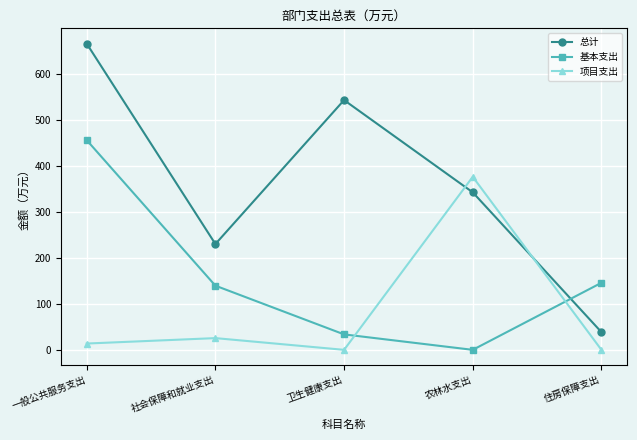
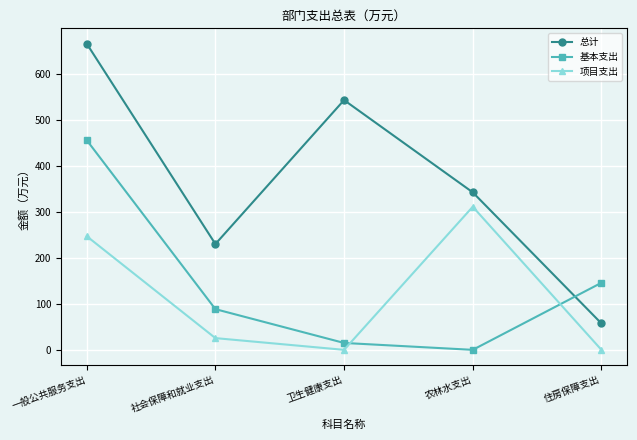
项目支出, 一般公共服务支出: 10 -> 250
基本支出, 社会保障和就业支出: 140 -> 90
基本支出, 卫生健康支出: 30 -> 10
项目支出, 农林水支出: 380 -> 310
总计, 住房保障支出: 40 -> 60
